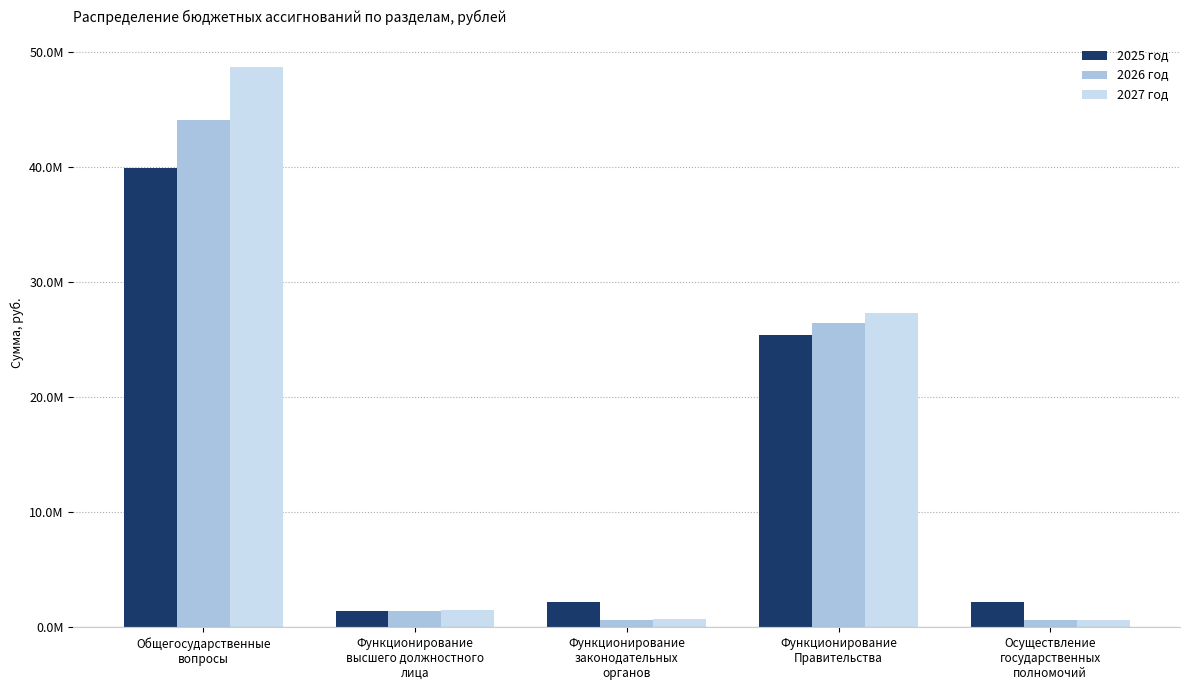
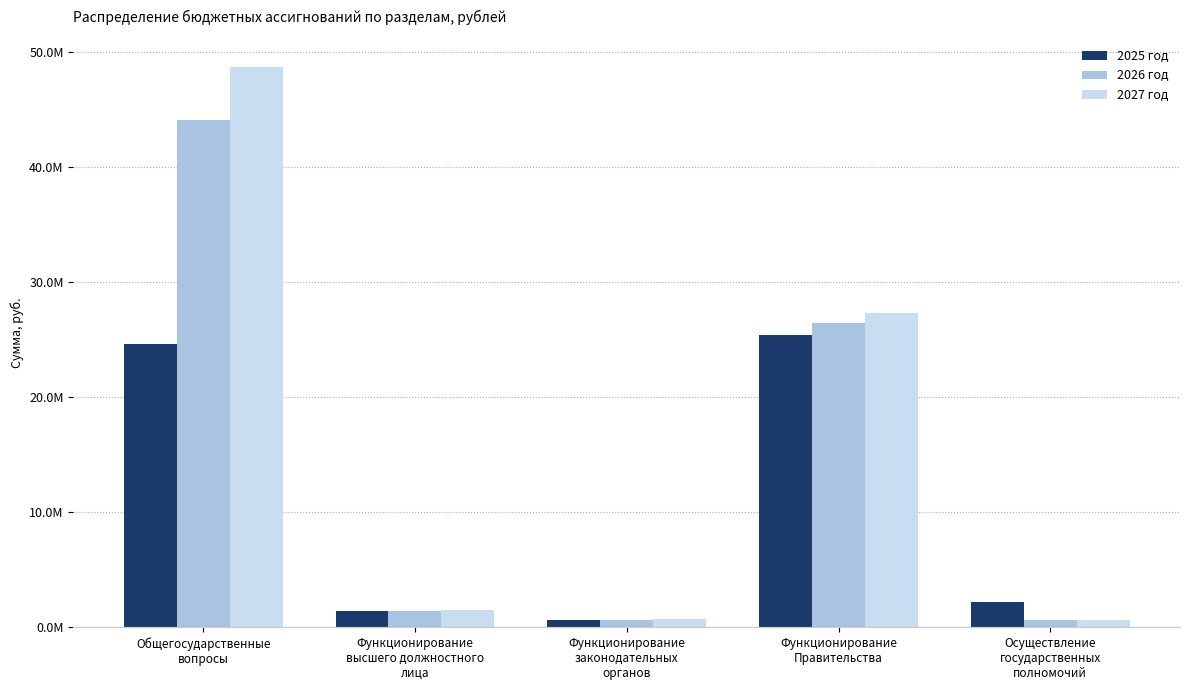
2025 год, Общегосударственные вопросы: 39900000 -> 24600000
2025 год, Функционирование законодательных органов: 2200000 -> 600000
